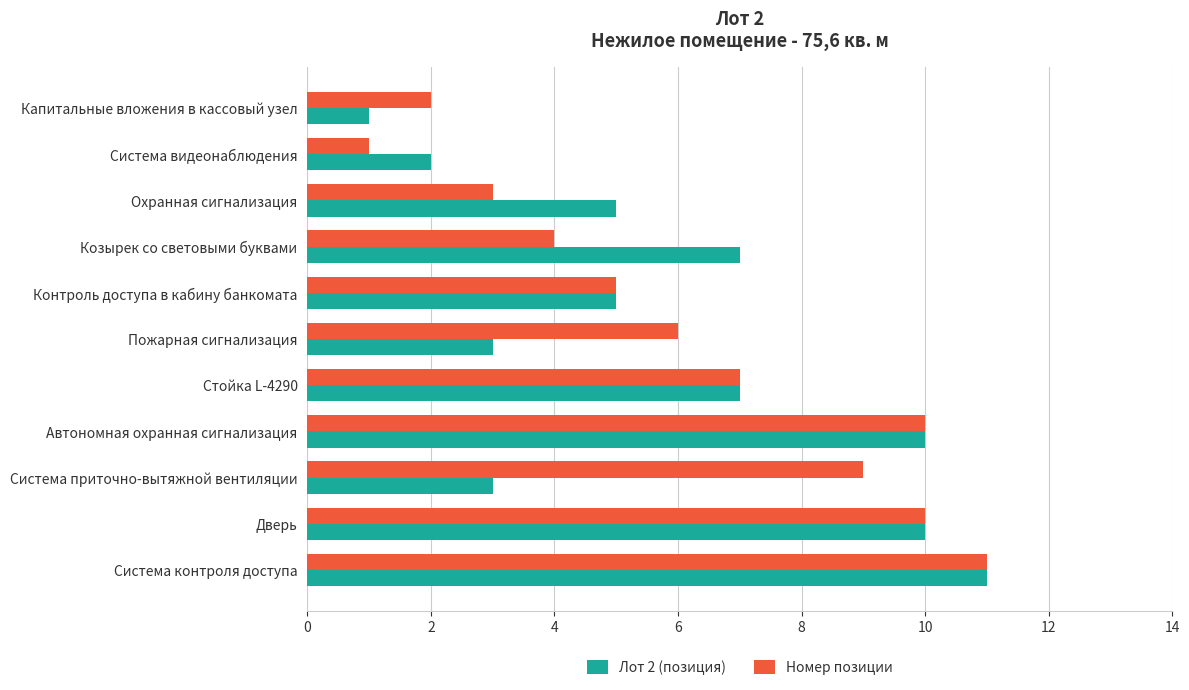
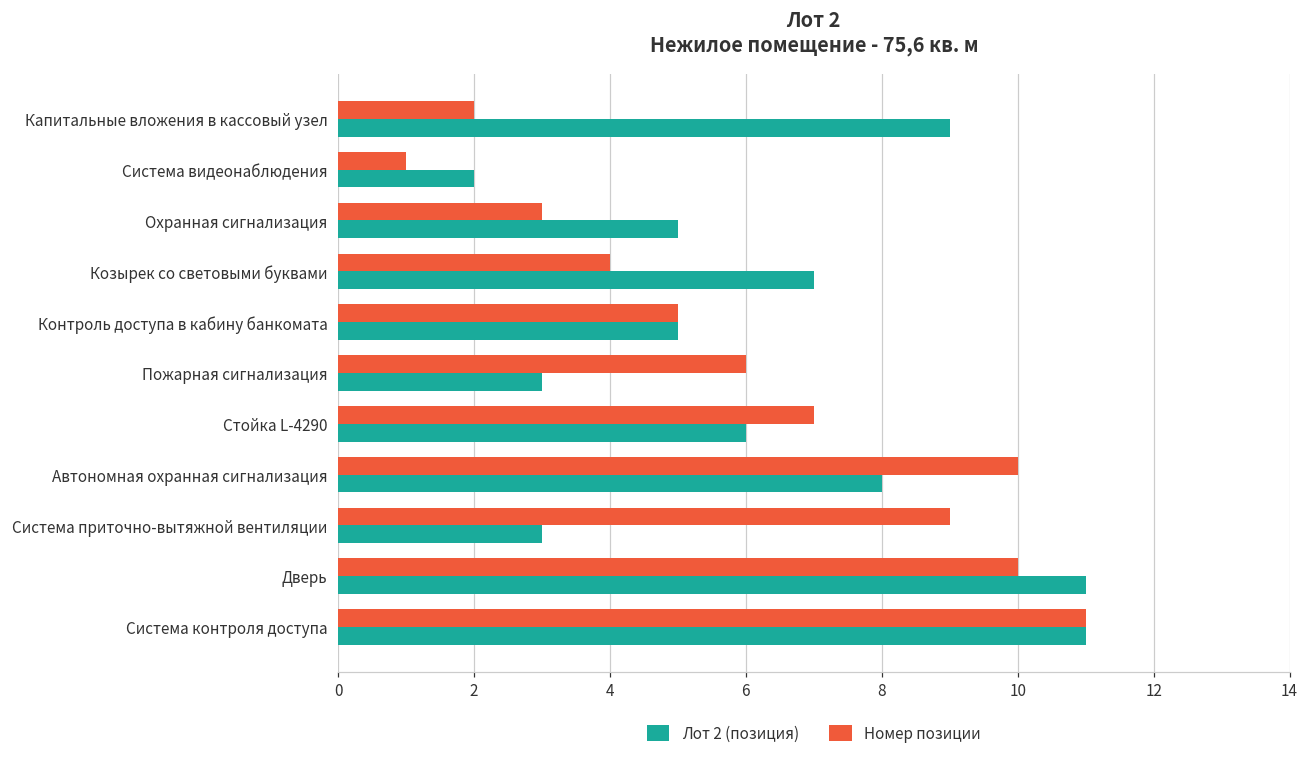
Лот 2 (позиция), Капитальные вложения в кассовый узел: 1 -> 9
Лот 2 (позиция), Стойка L-4290: 7 -> 6
Лот 2 (позиция), Автономная охранная сигнализация: 10 -> 8
Лот 2 (позиция), Дверь: 10 -> 11
